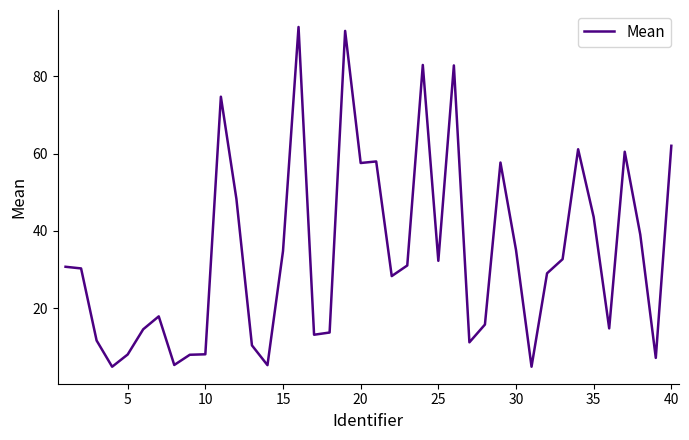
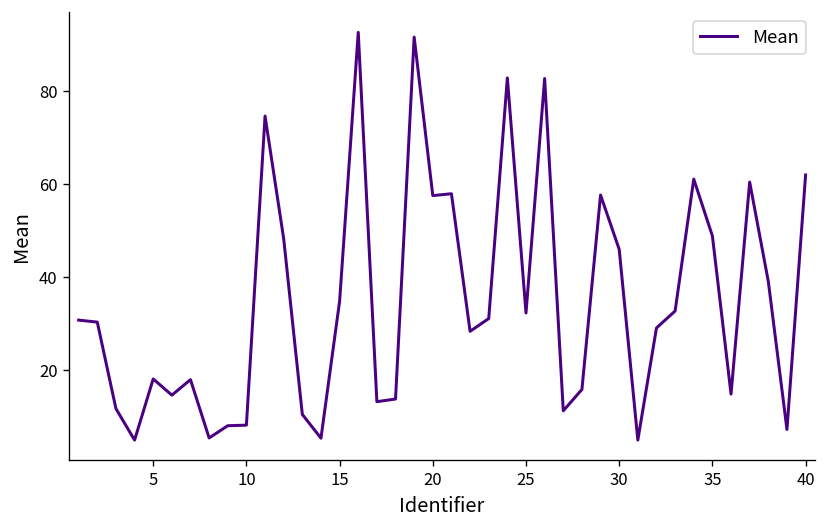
5: 8 -> 18
30: 35 -> 46
35: 44 -> 49
